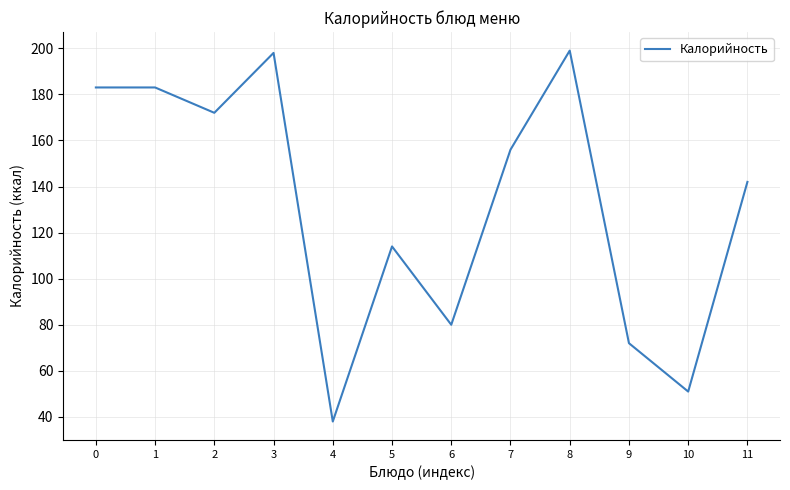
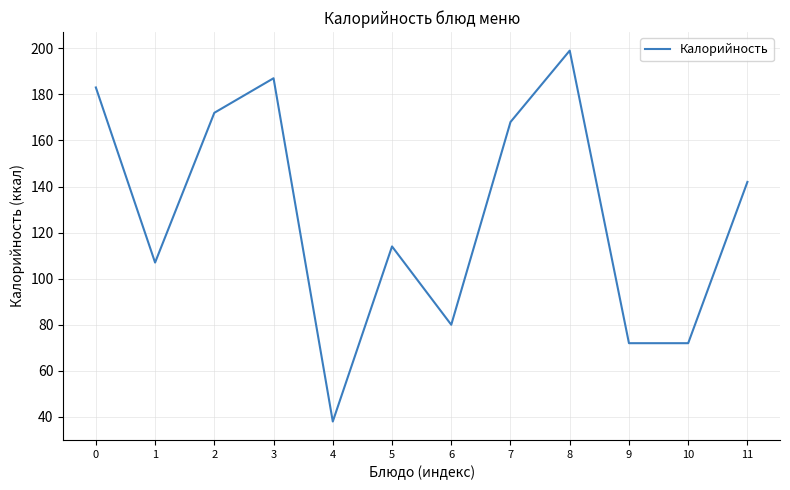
1: 183 -> 107
3: 198 -> 187
7: 156 -> 168
10: 51 -> 72
